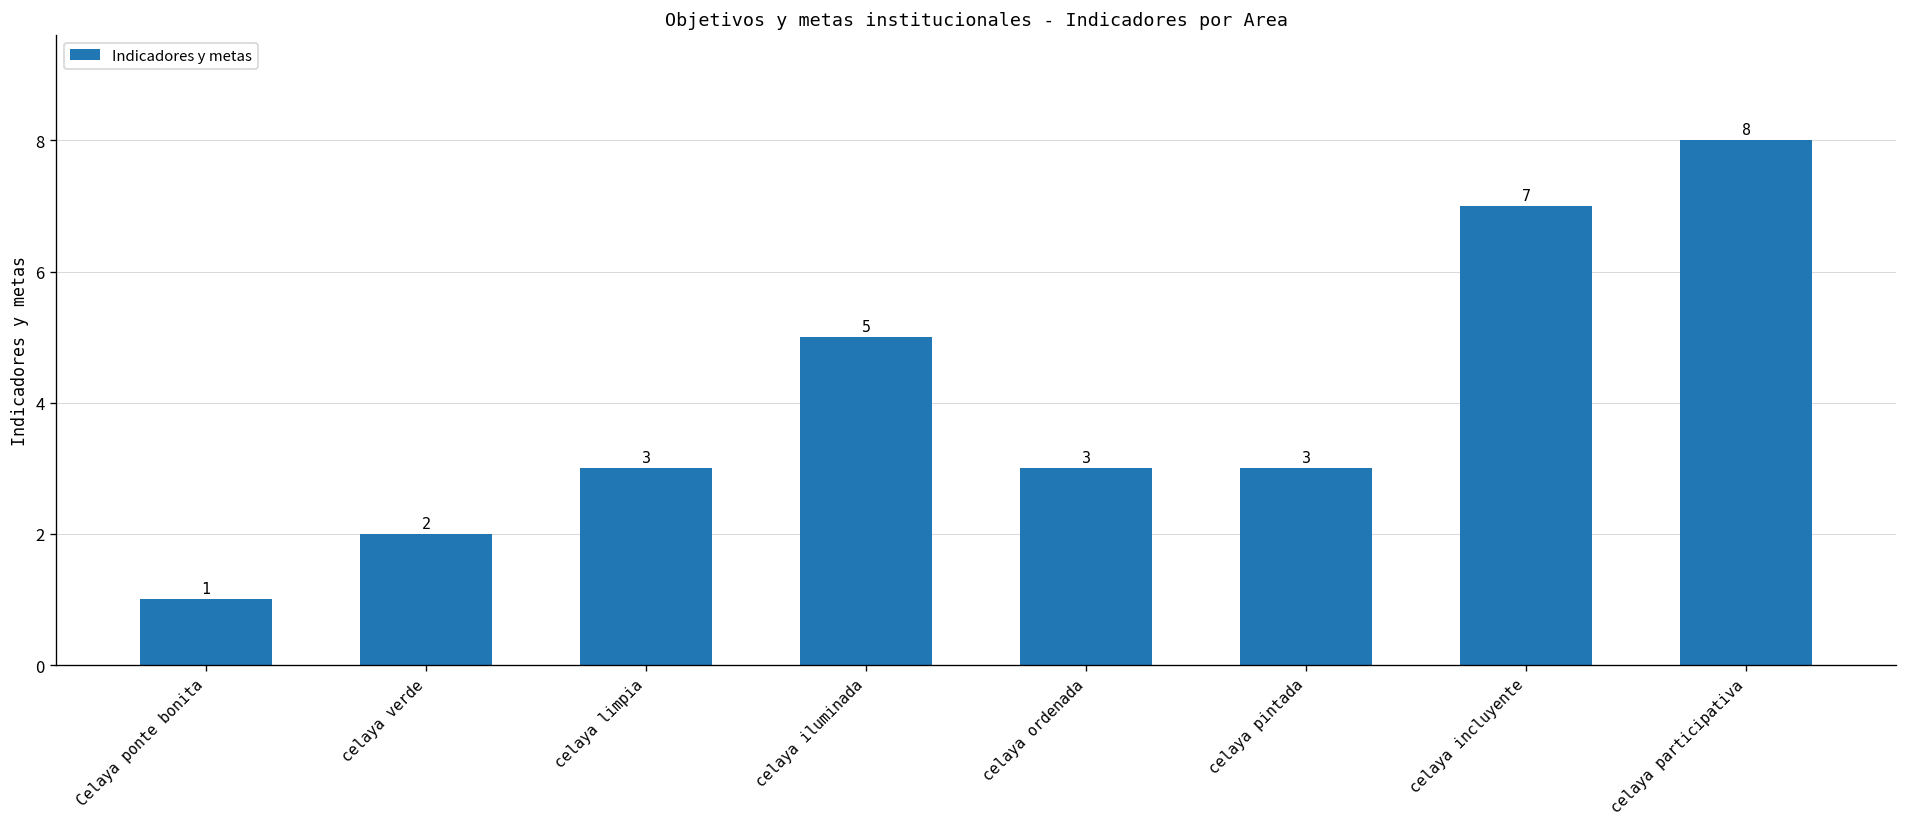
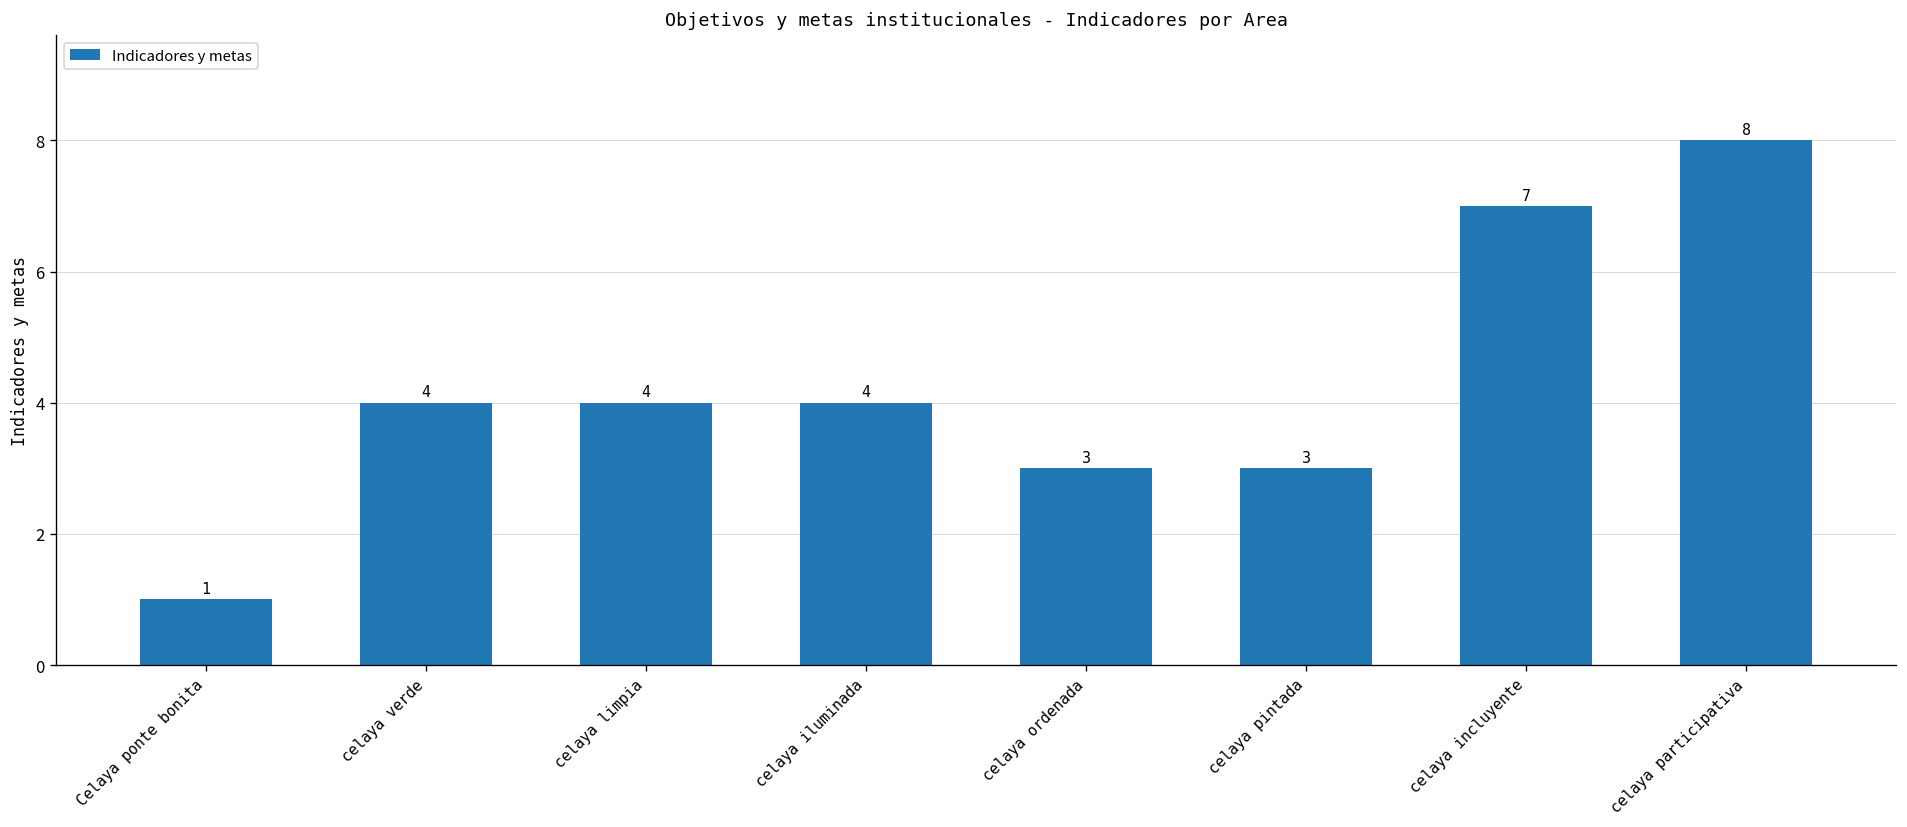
celaya verde: 2 -> 4
celaya limpia: 3 -> 4
celaya iluminada: 5 -> 4
